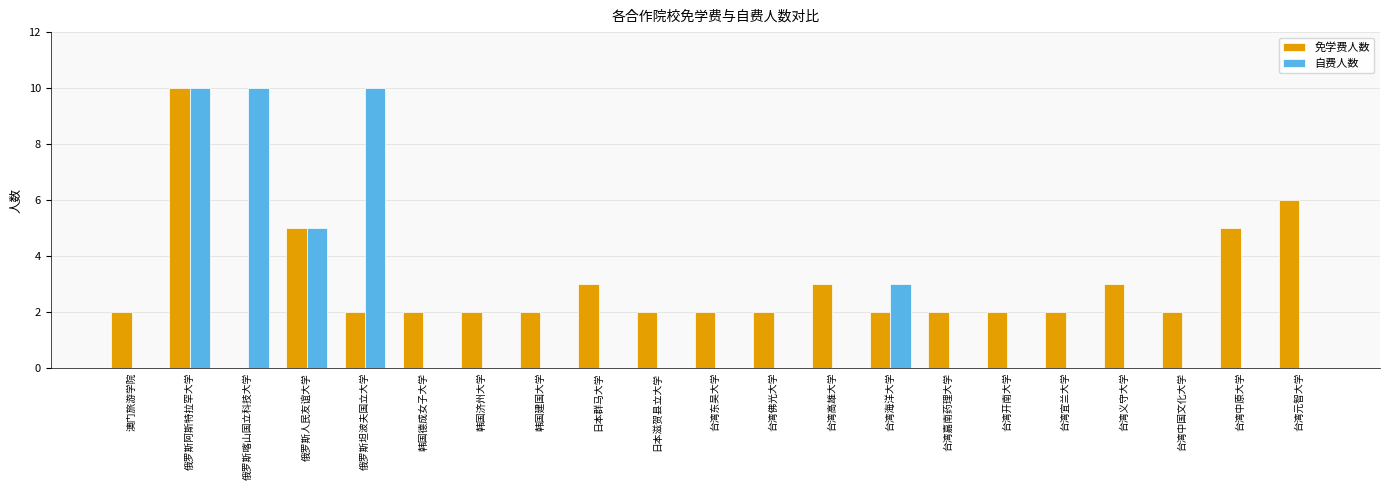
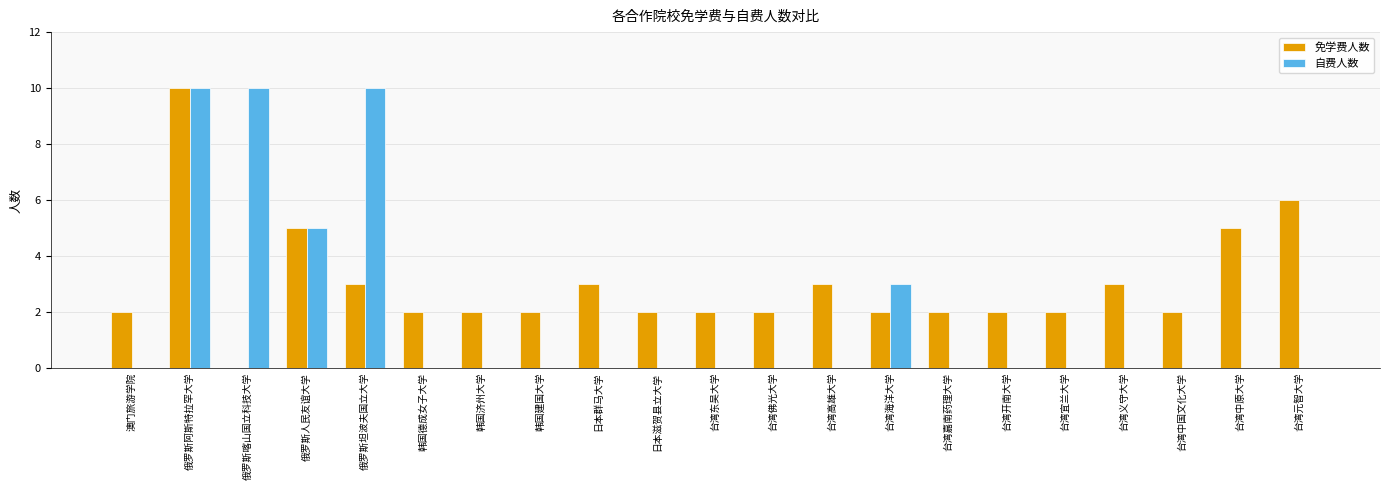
免学费人数, 俄罗斯坦波夫国立大学: 2 -> 3
